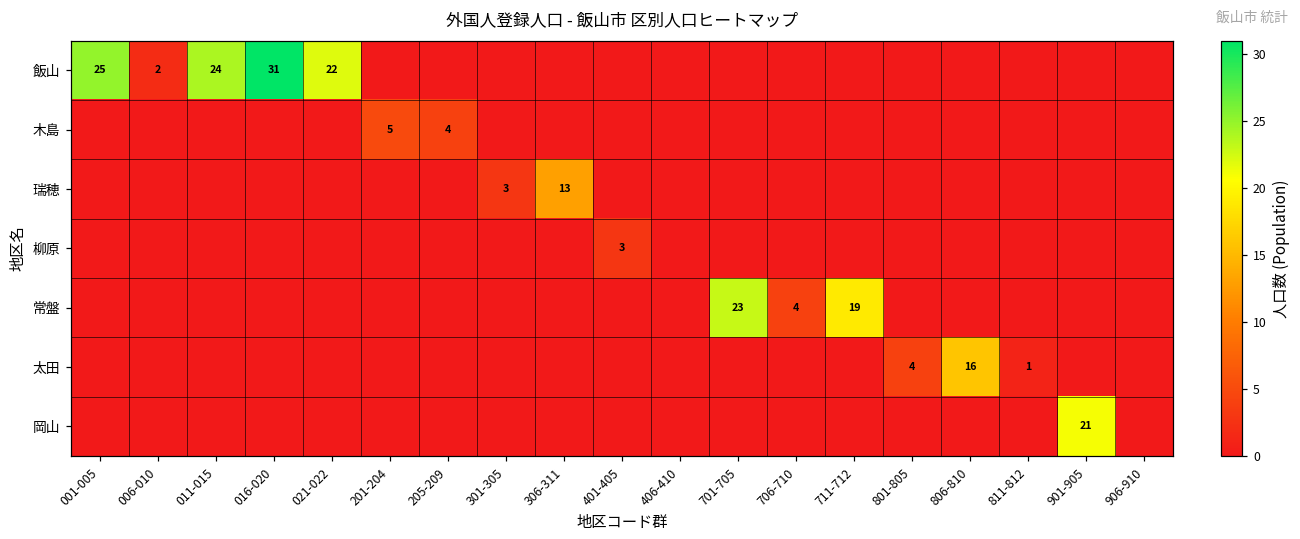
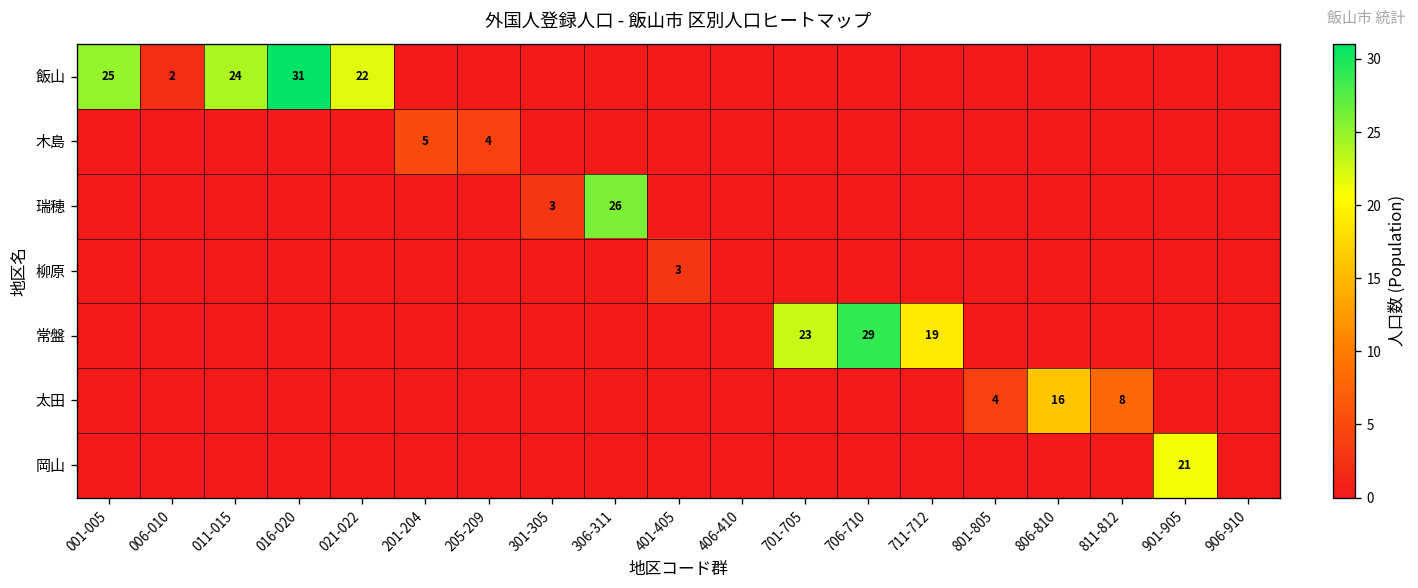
瑞穂, 306-311: 13 -> 26
常盤, 706-710: 4 -> 29
太田, 811-812: 1 -> 8
